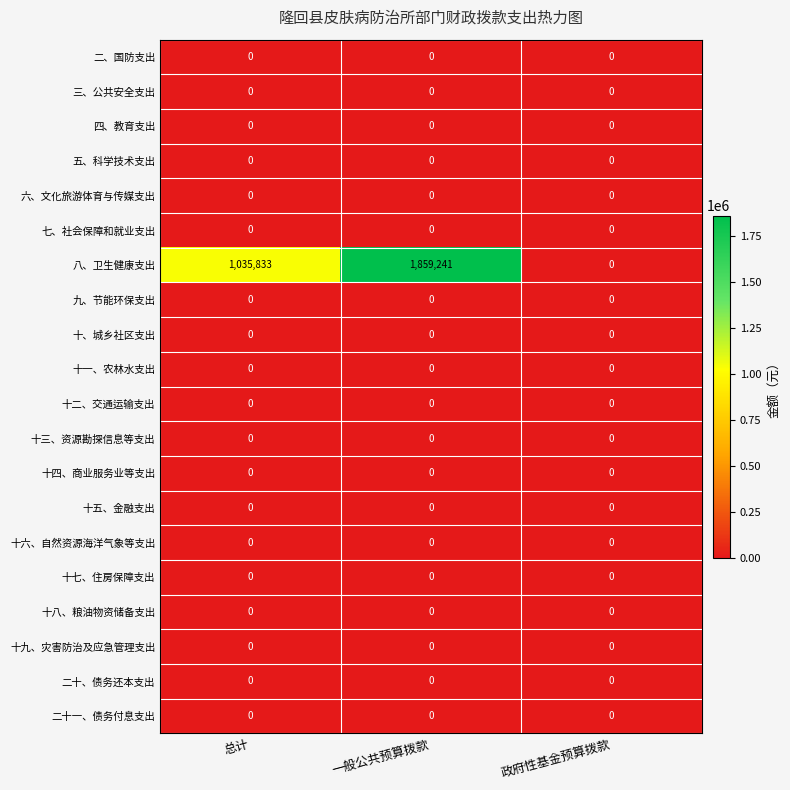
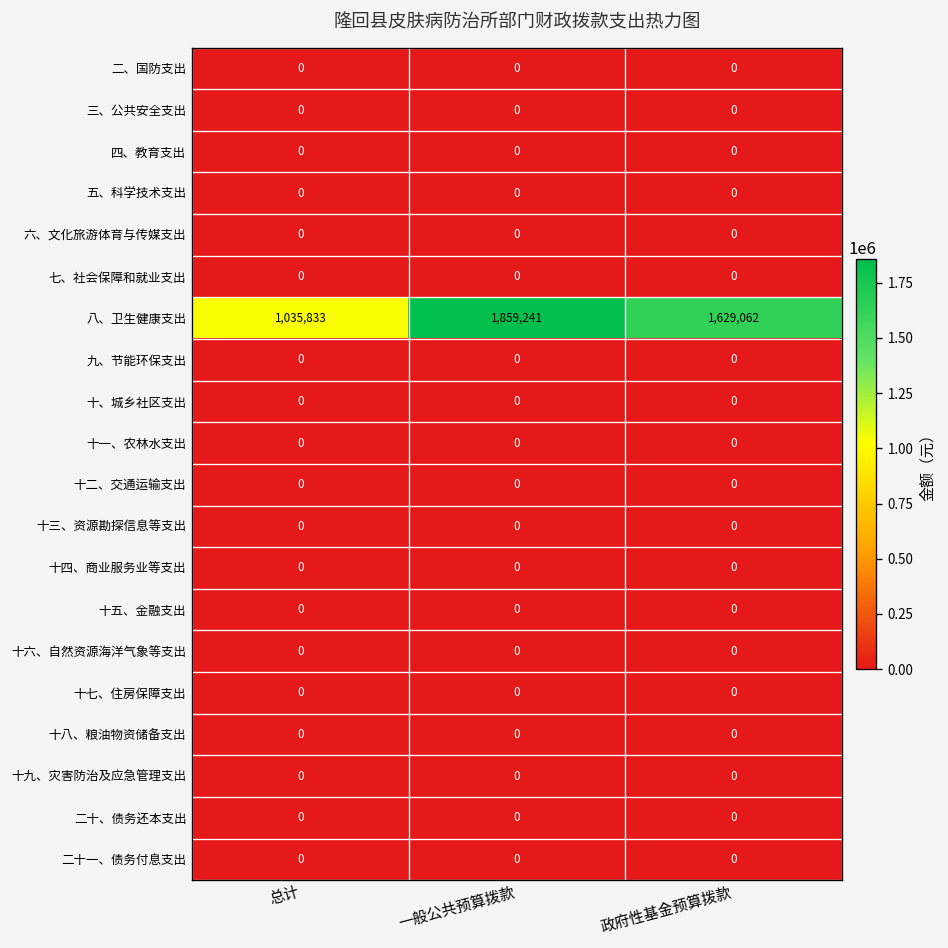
八、卫生健康支出, 政府性基金预算拨款: 0 -> 1,629,062
